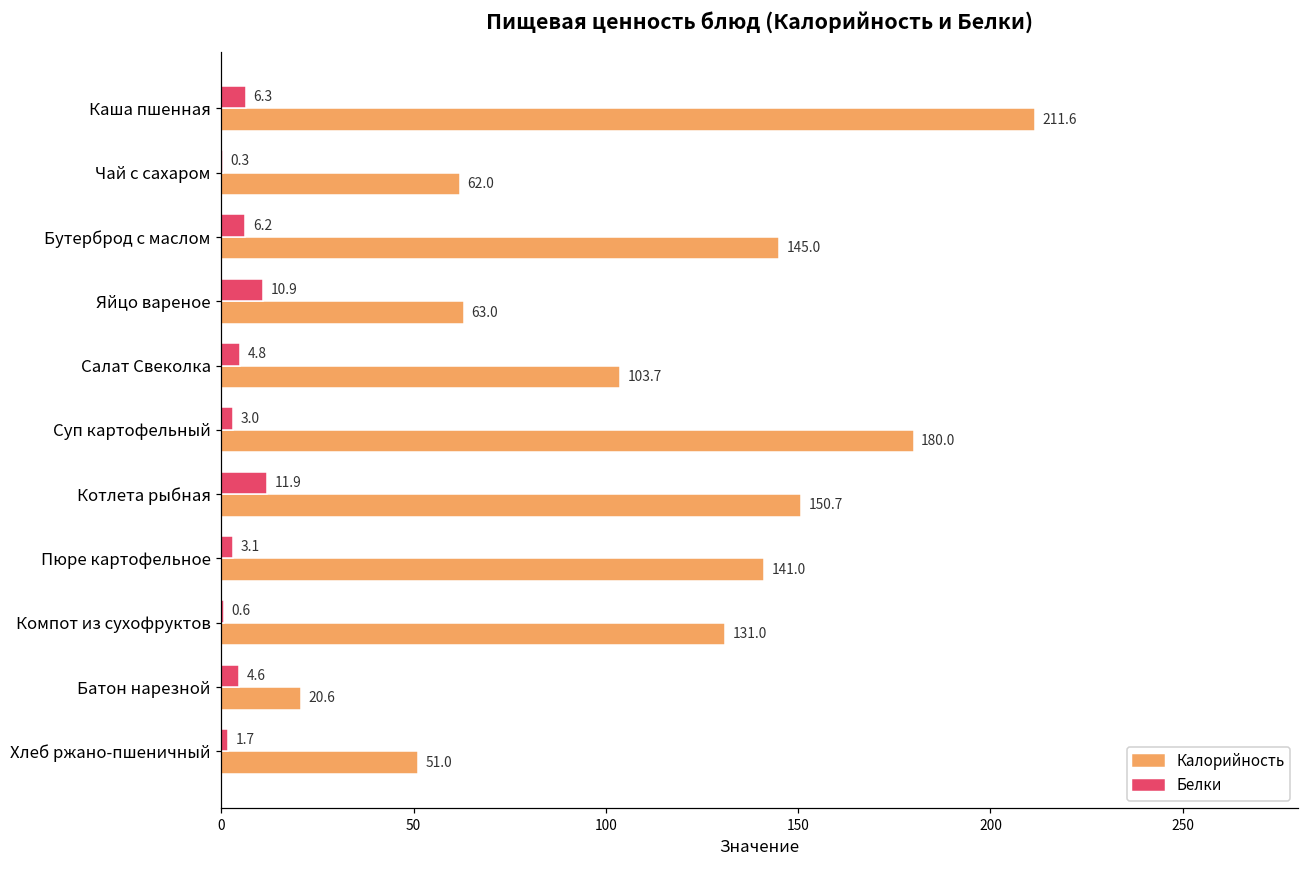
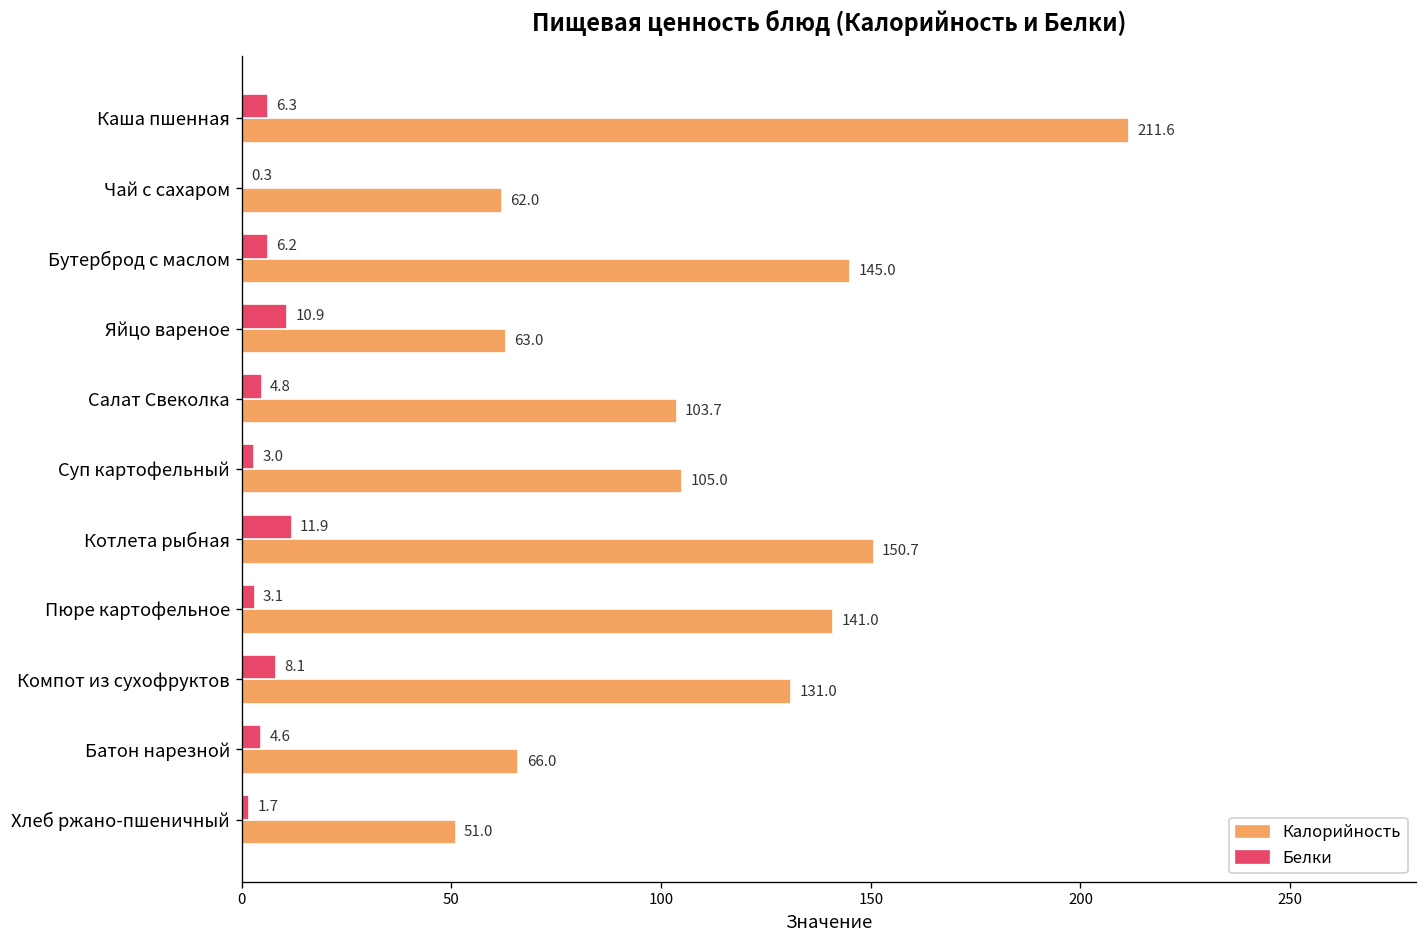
Калорийность, Суп картофельный: 180.0 -> 105.0
Белки, Компот из сухофруктов: 0.6 -> 8.1
Калорийность, Батон нарезной: 20.6 -> 66.0
